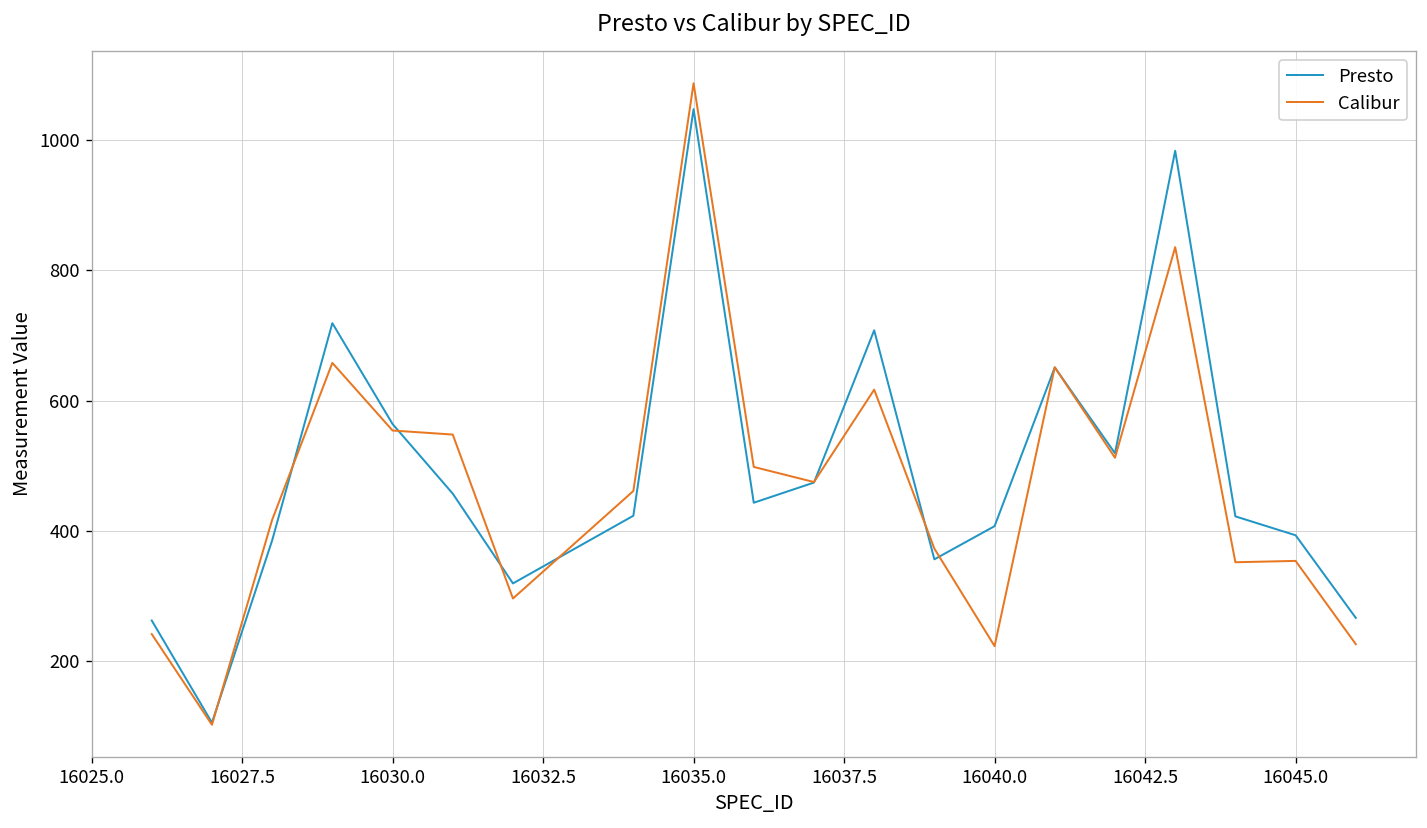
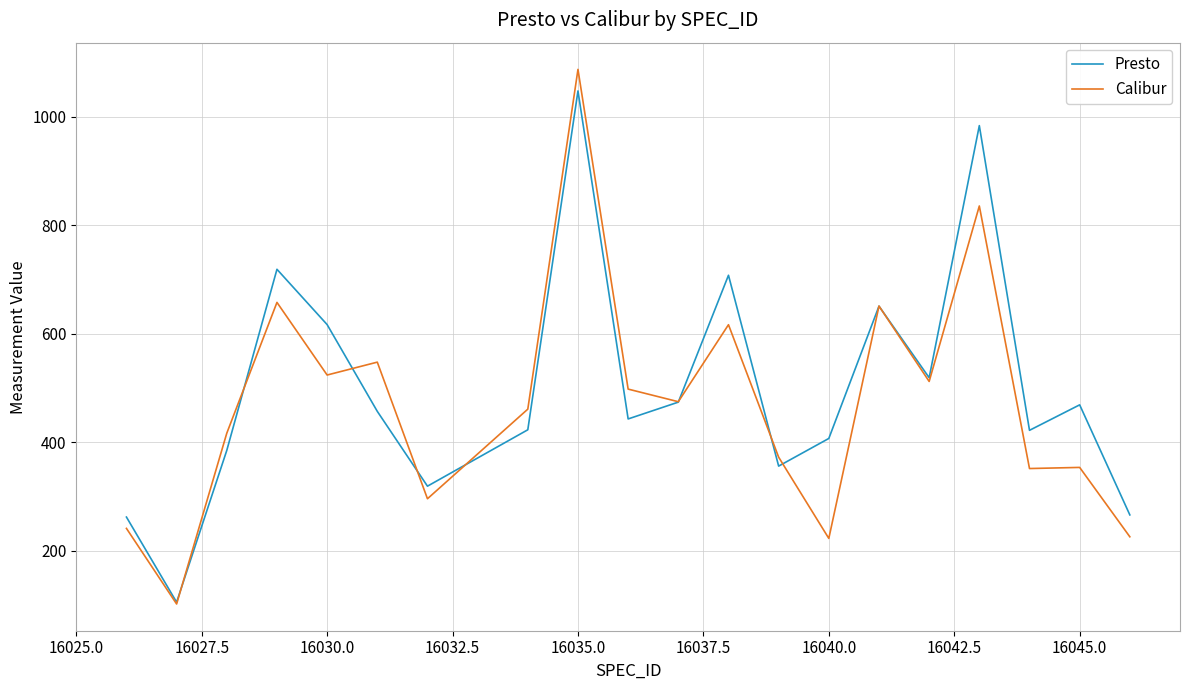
Presto, 16030.0: 560 -> 620
Calibur, 16030.0: 550 -> 520
Presto, 16045.0: 390 -> 470
